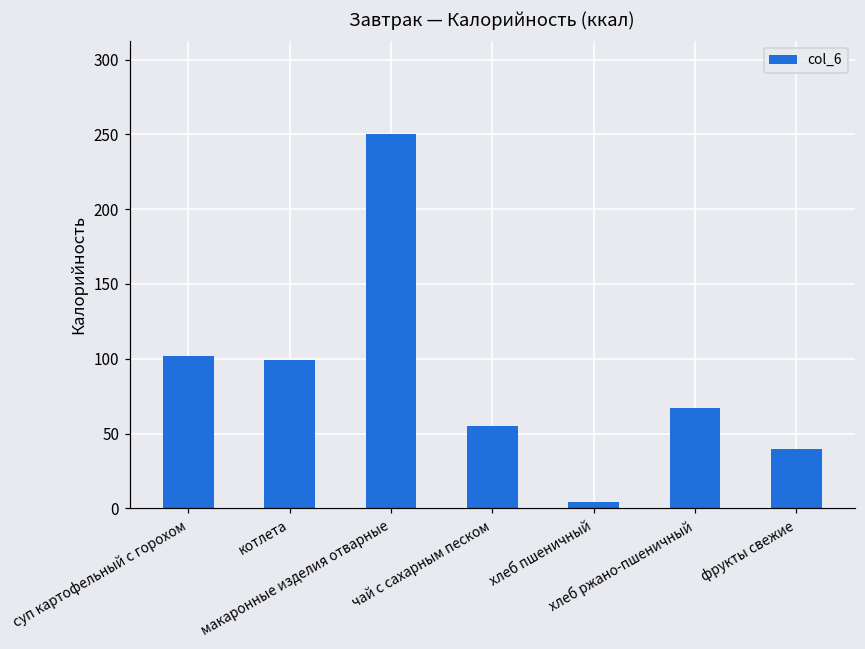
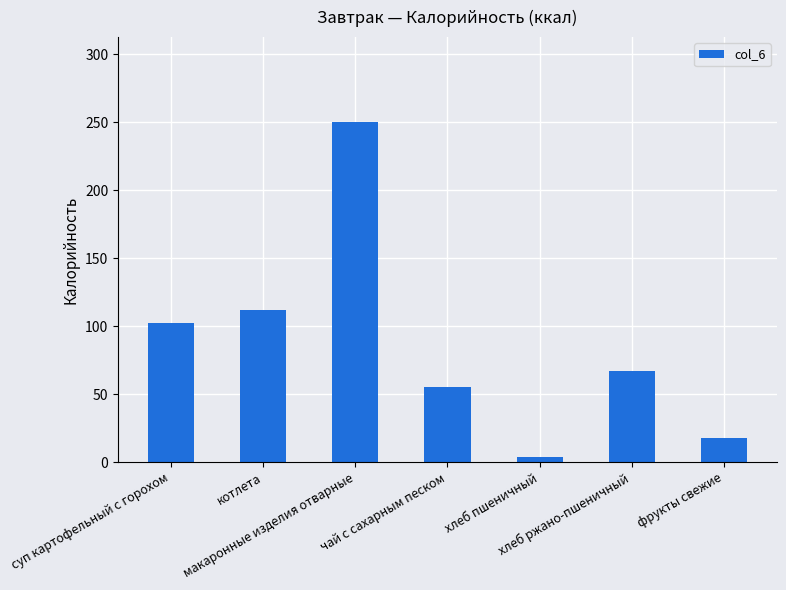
котлета: 99 -> 112
фрукты свежие: 40 -> 18
